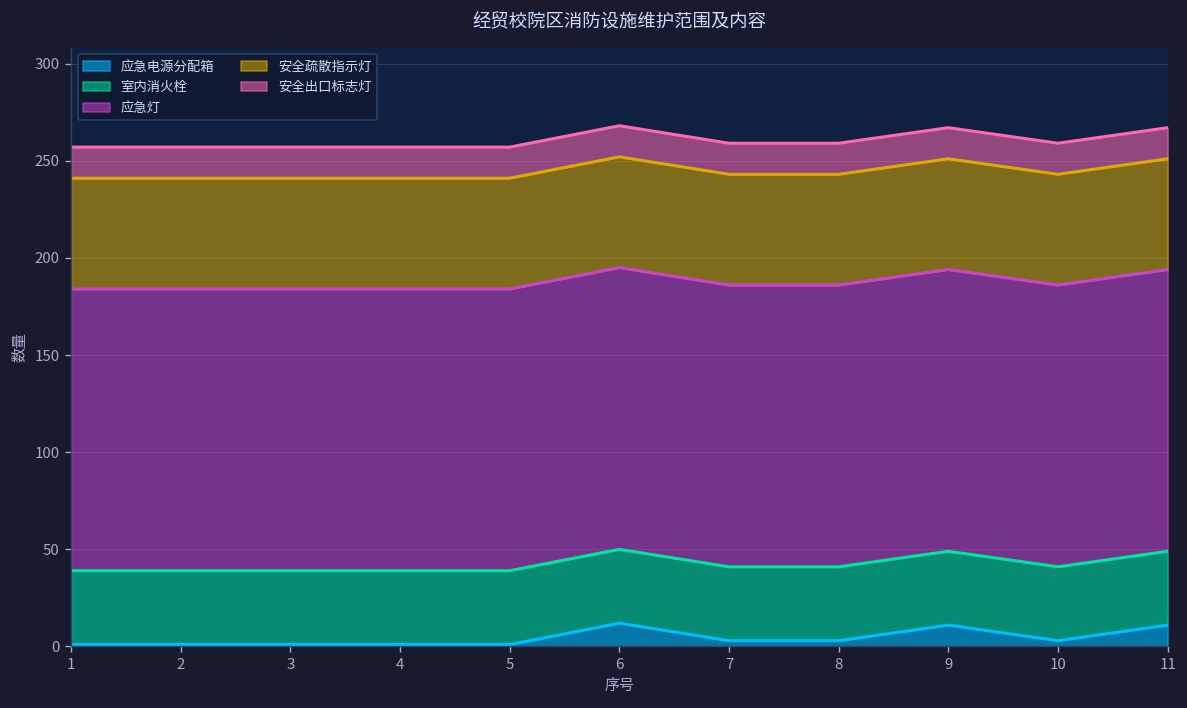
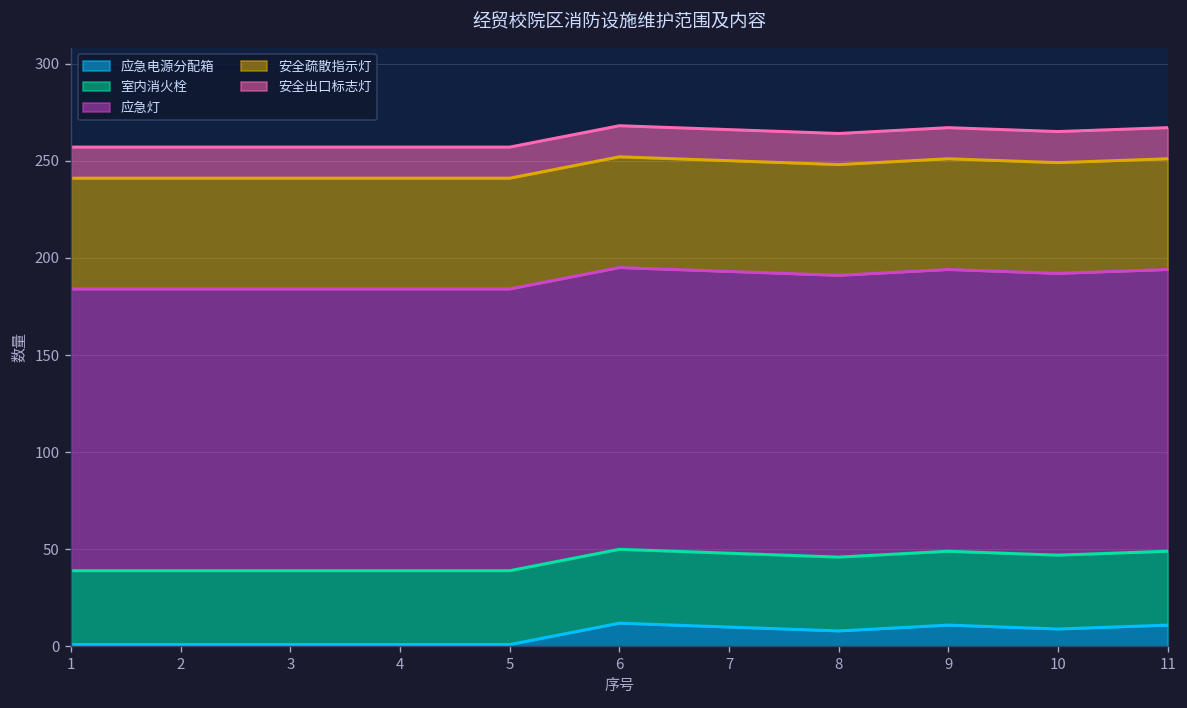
应急电源分配箱, 7: 3 -> 10
应急电源分配箱, 8: 3 -> 8
应急电源分配箱, 10: 3 -> 9
